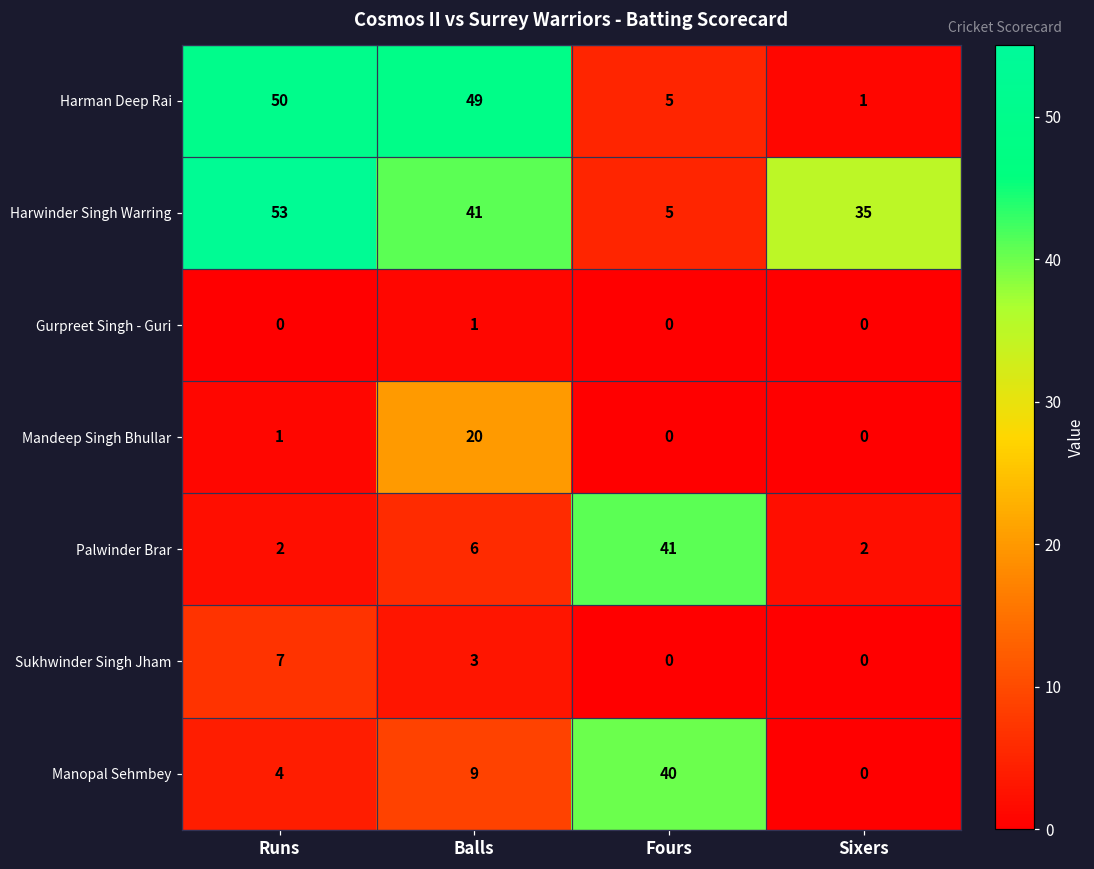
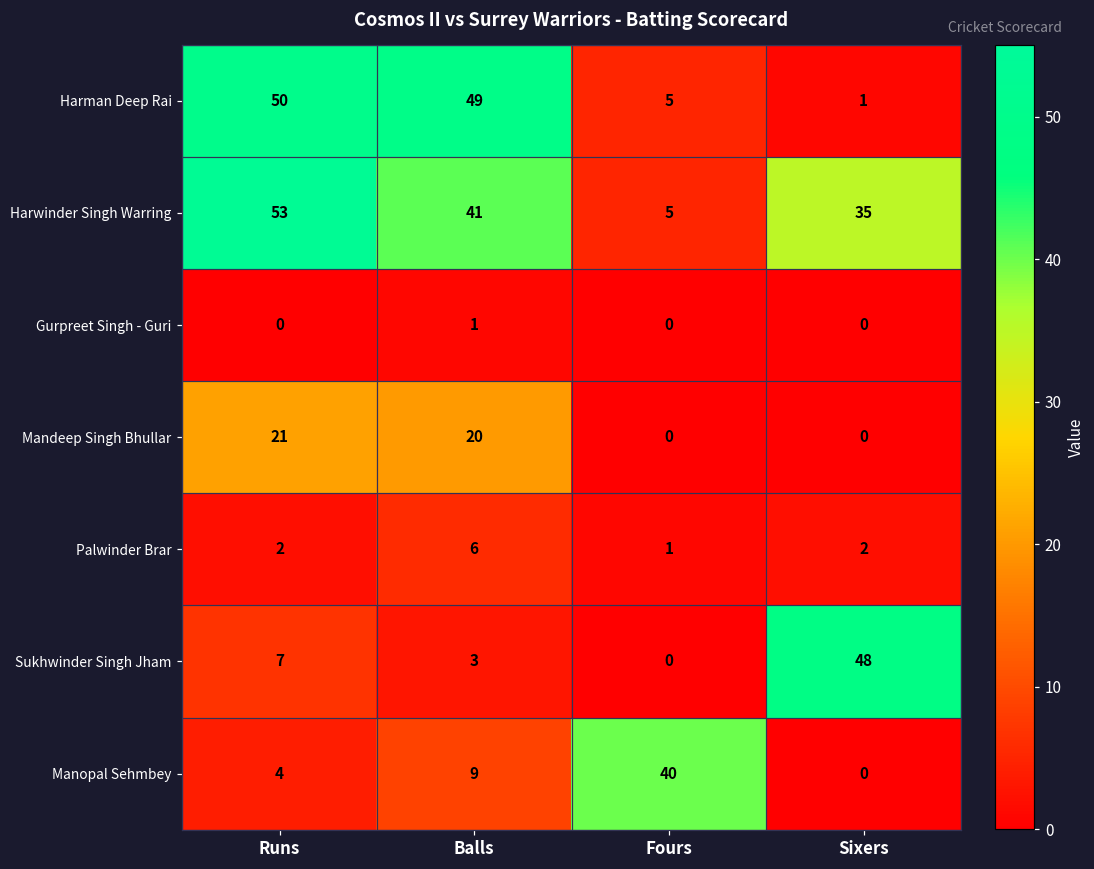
Mandeep Singh Bhullar, Runs: 1 -> 21
Palwinder Brar, Fours: 41 -> 1
Sukhwinder Singh Jham, Sixers: 0 -> 48
